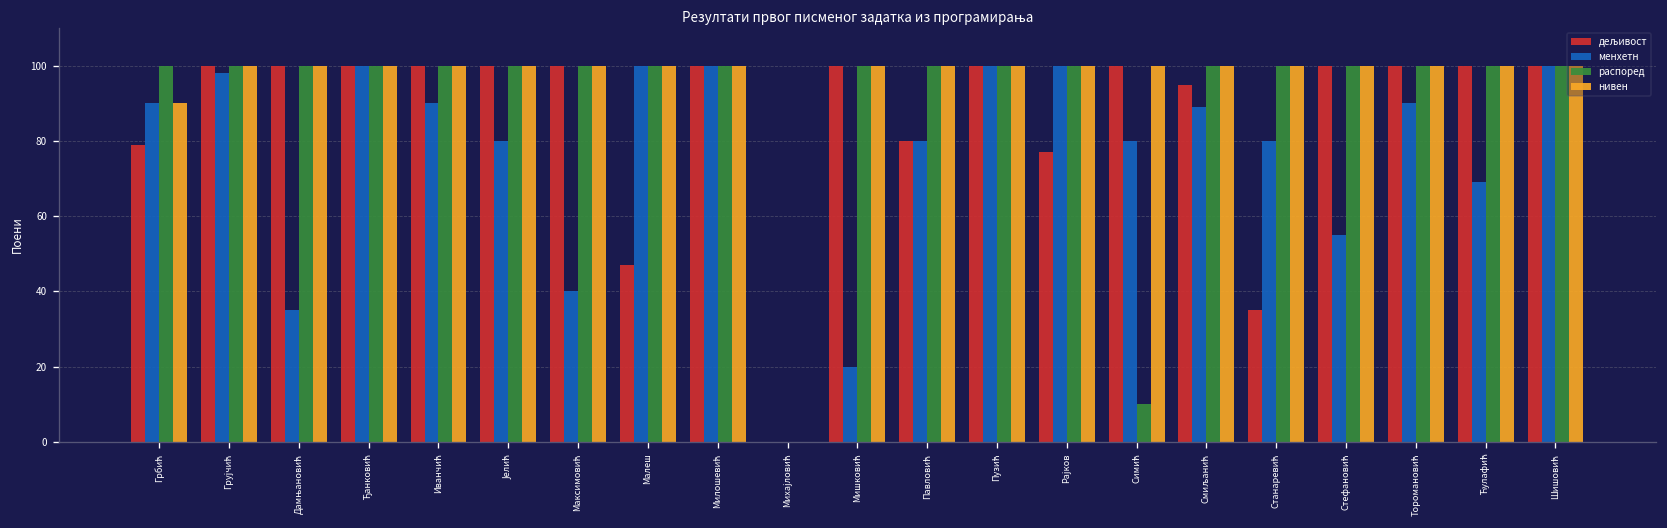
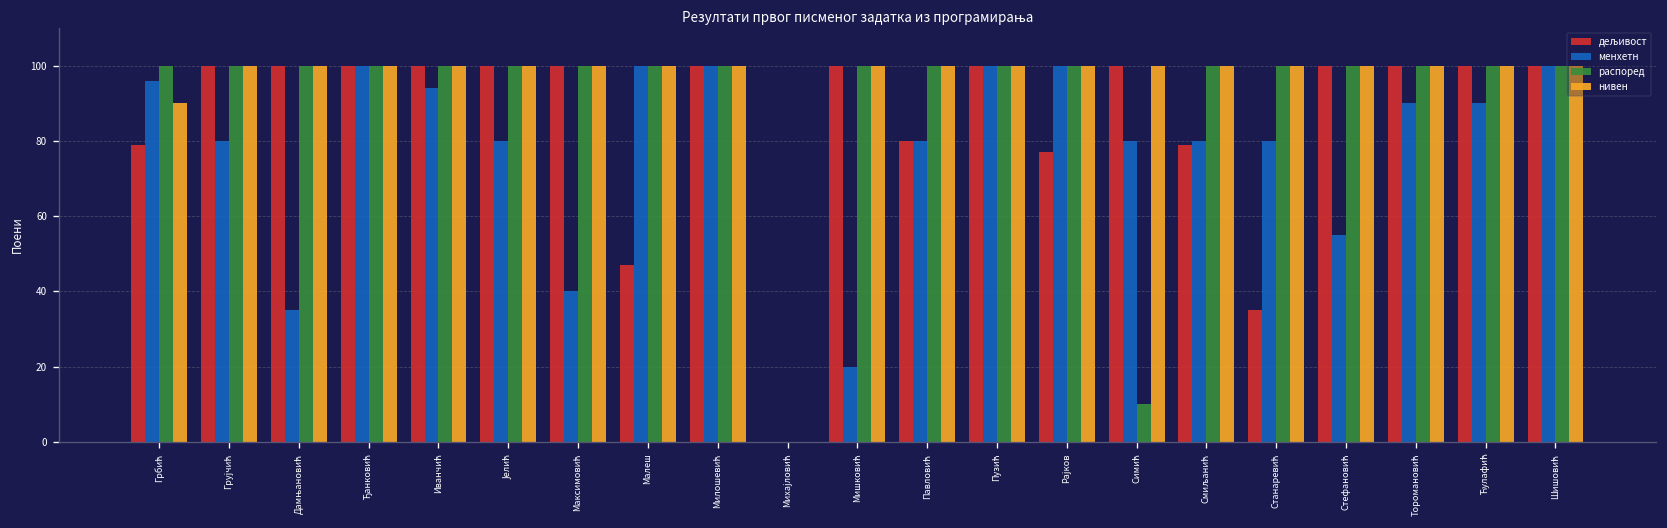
менхетн, Грбић: 90 -> 96
менхетн, Грујчић: 98 -> 80
менхетн, Иванчић: 90 -> 94
дељивост, Смиљанић: 95 -> 79
менхетн, Смиљанић: 89 -> 80
менхетн, Ћулафић: 69 -> 90
